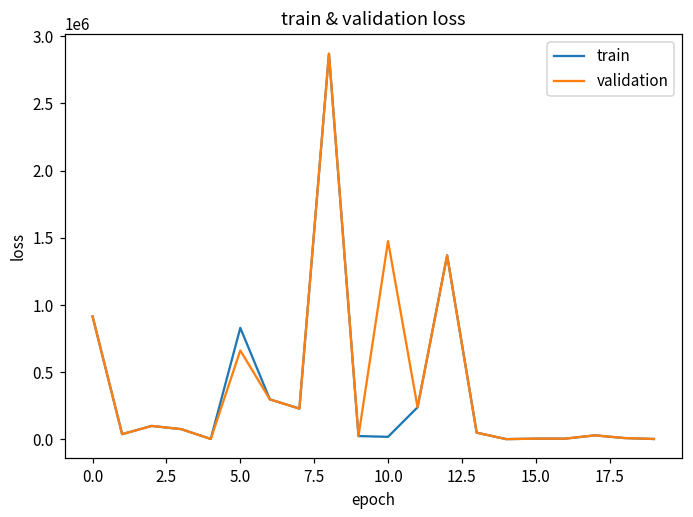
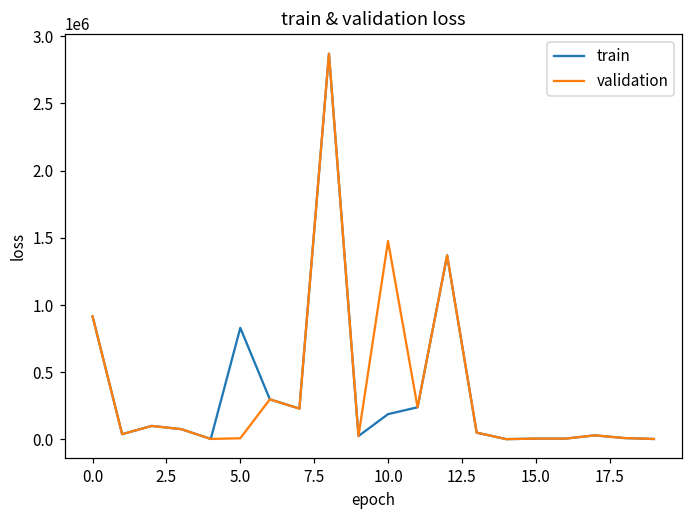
validation, 5.0: 660000 -> 10000
train, 10.0: 20000 -> 190000
